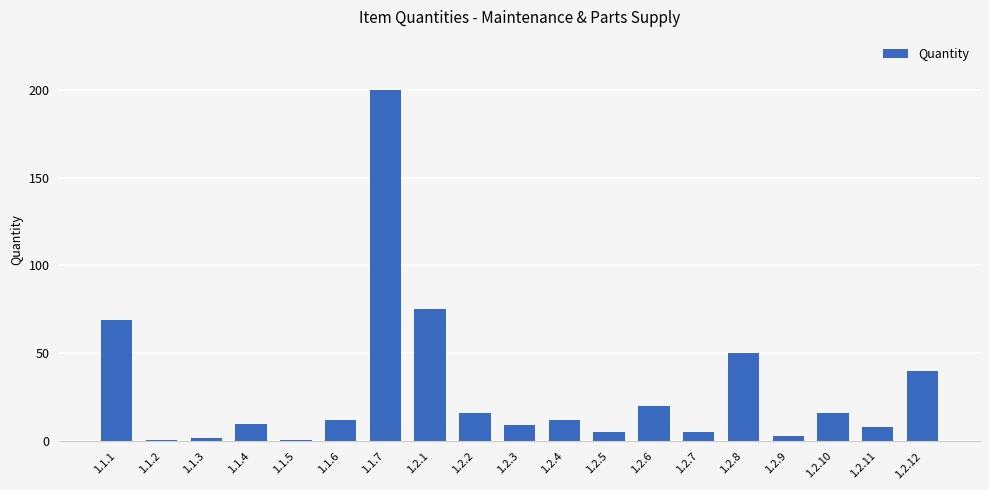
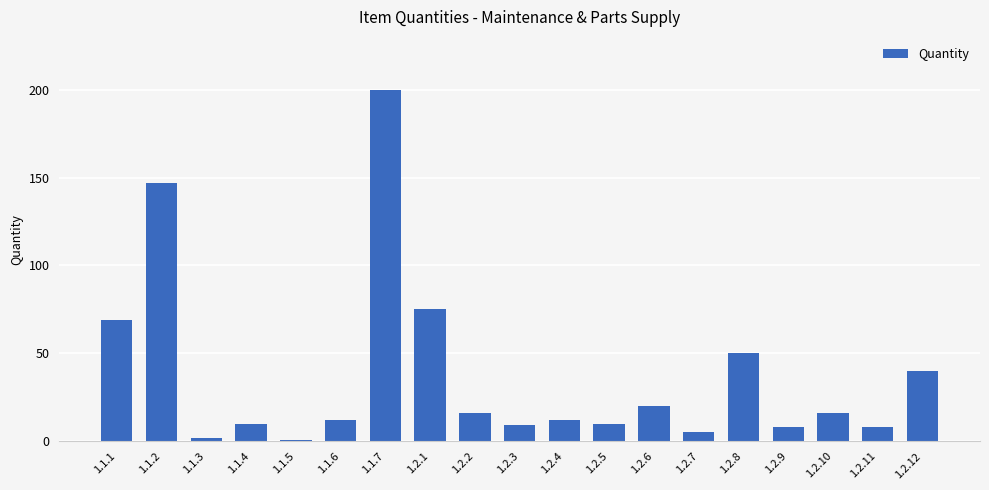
1.1.2: 1 -> 147
1.2.5: 5 -> 10
1.2.9: 3 -> 8
